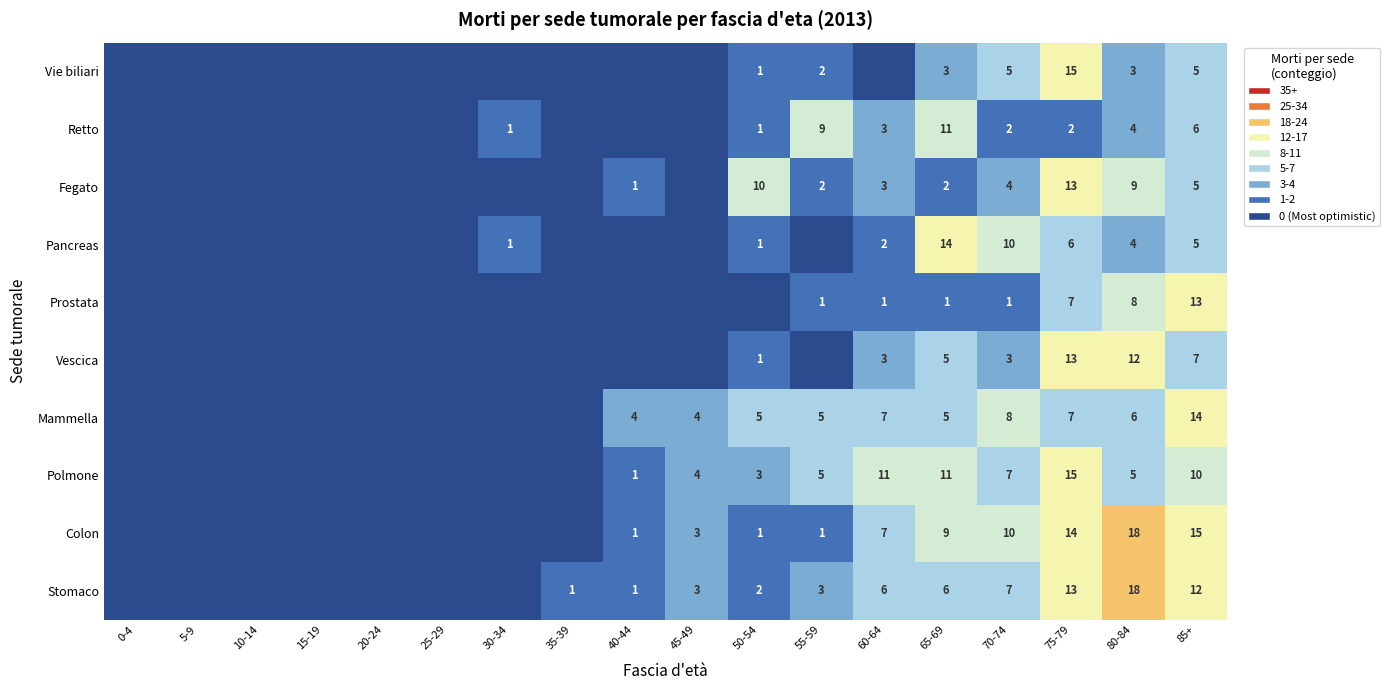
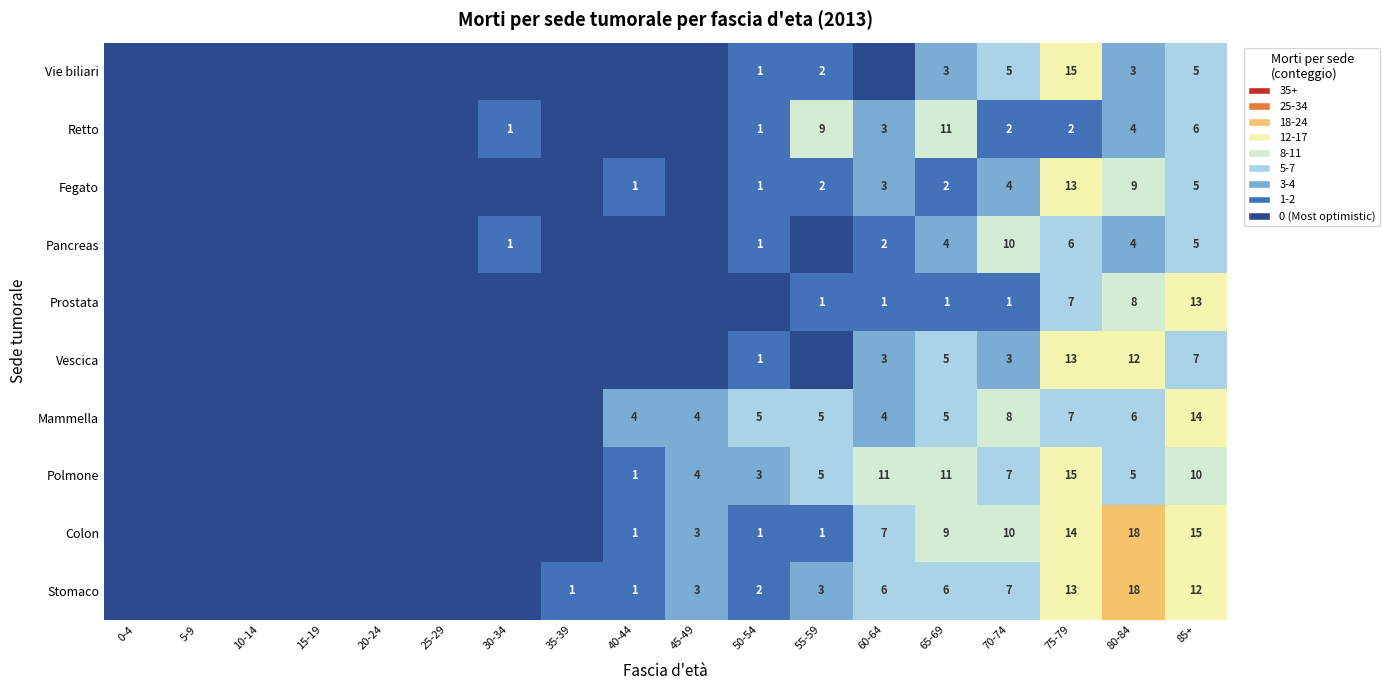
Fegato, 50-54: 10 -> 1
Pancreas, 65-69: 14 -> 4
Mammella, 60-64: 7 -> 4
